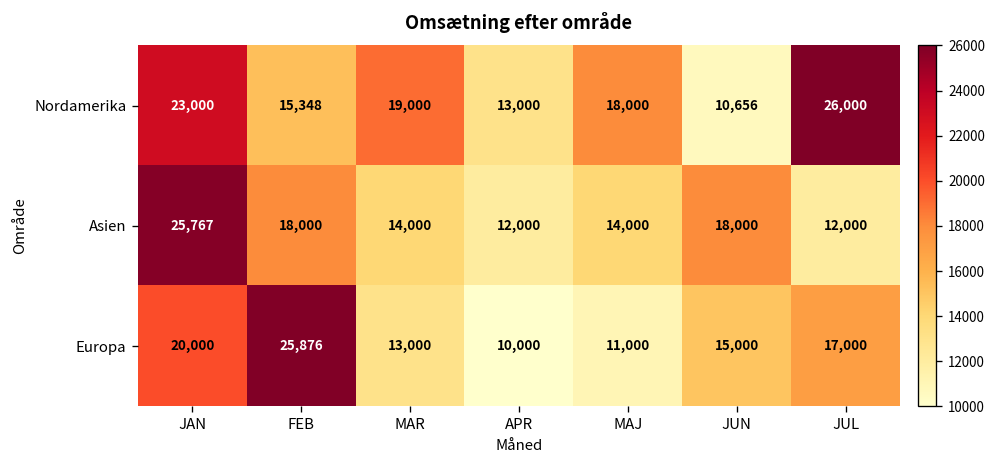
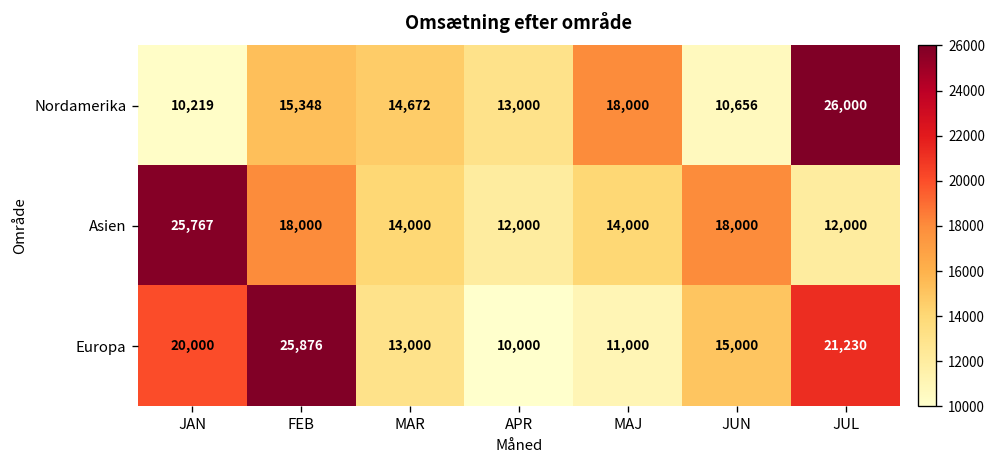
Nordamerika, JAN: 23,000 -> 10,219
Nordamerika, MAR: 19,000 -> 14,672
Europa, JUL: 17,000 -> 21,230
